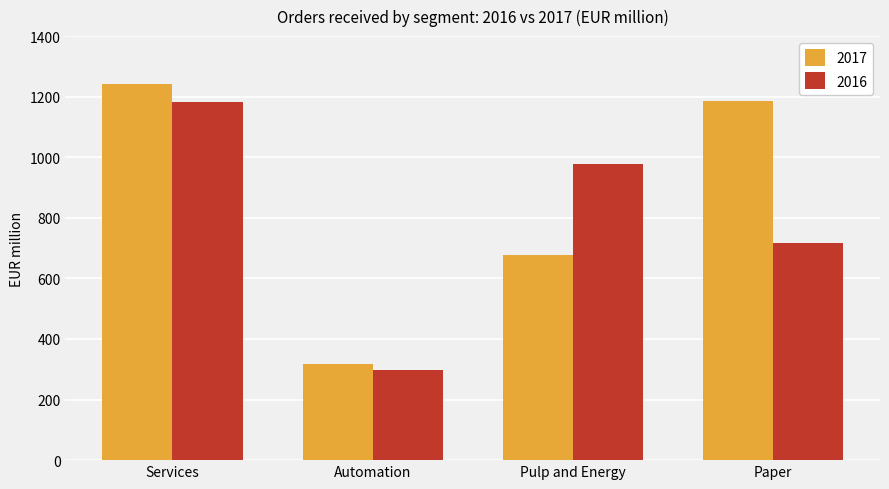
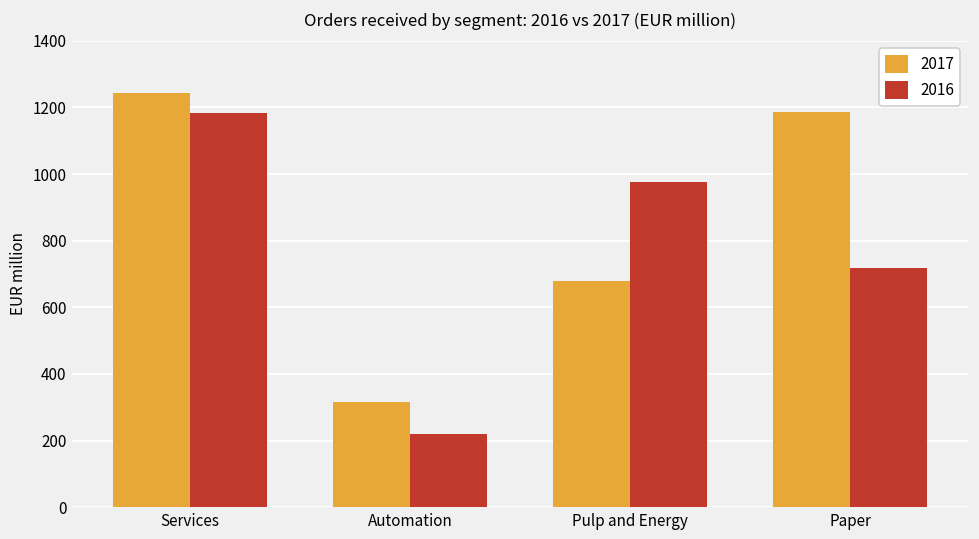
2016, Automation: 300 -> 220
